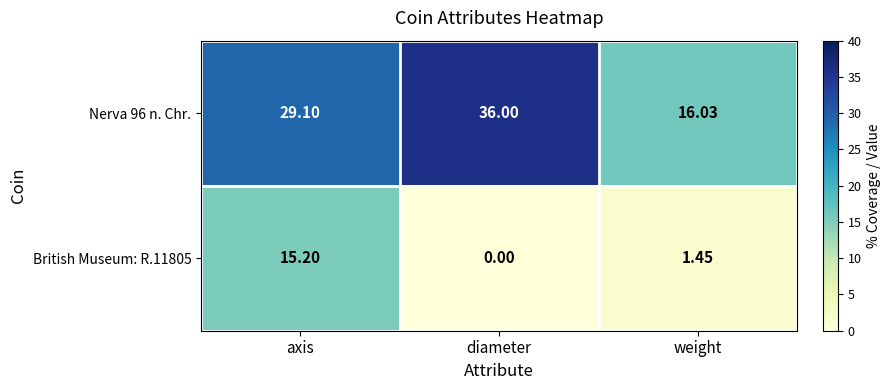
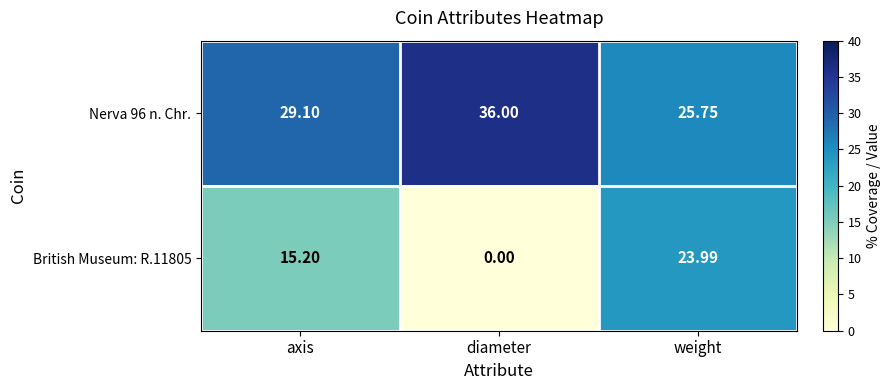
Nerva 96 n. Chr., weight: 16.03 -> 25.75
British Museum: R.11805, weight: 1.45 -> 23.99
